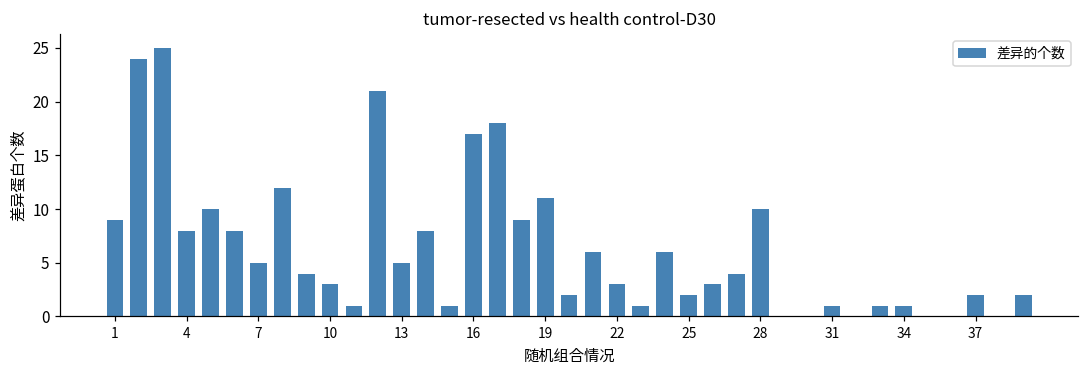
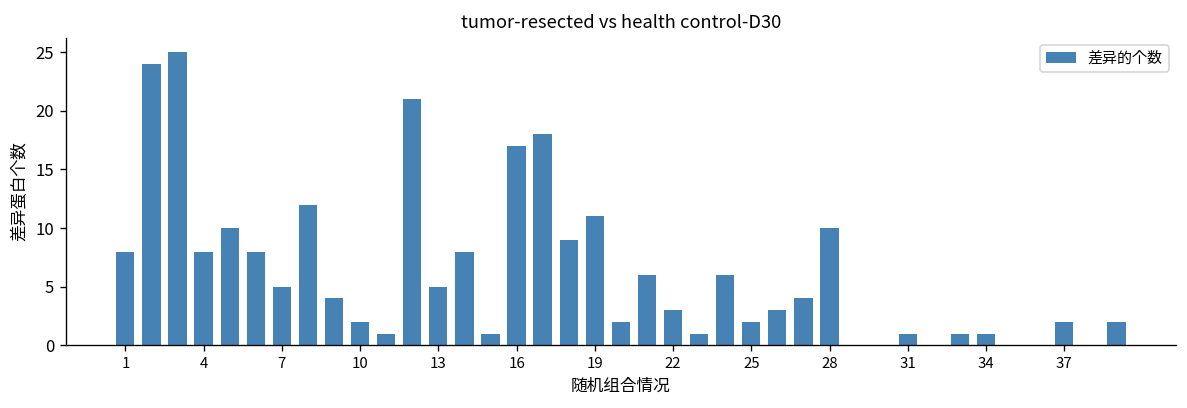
1: 9 -> 8
10: 3 -> 2
